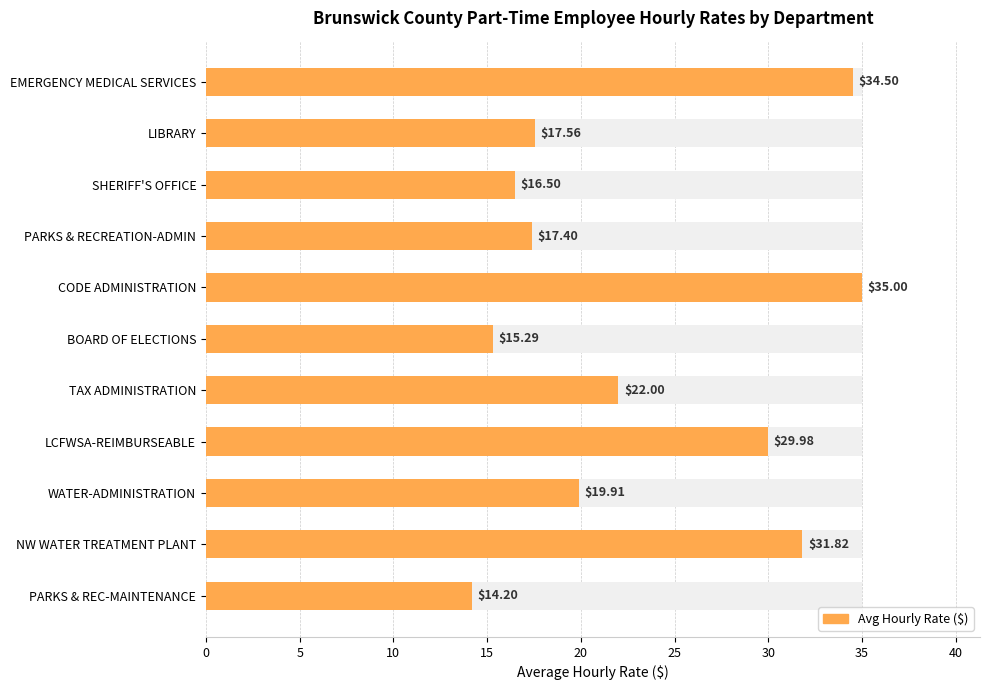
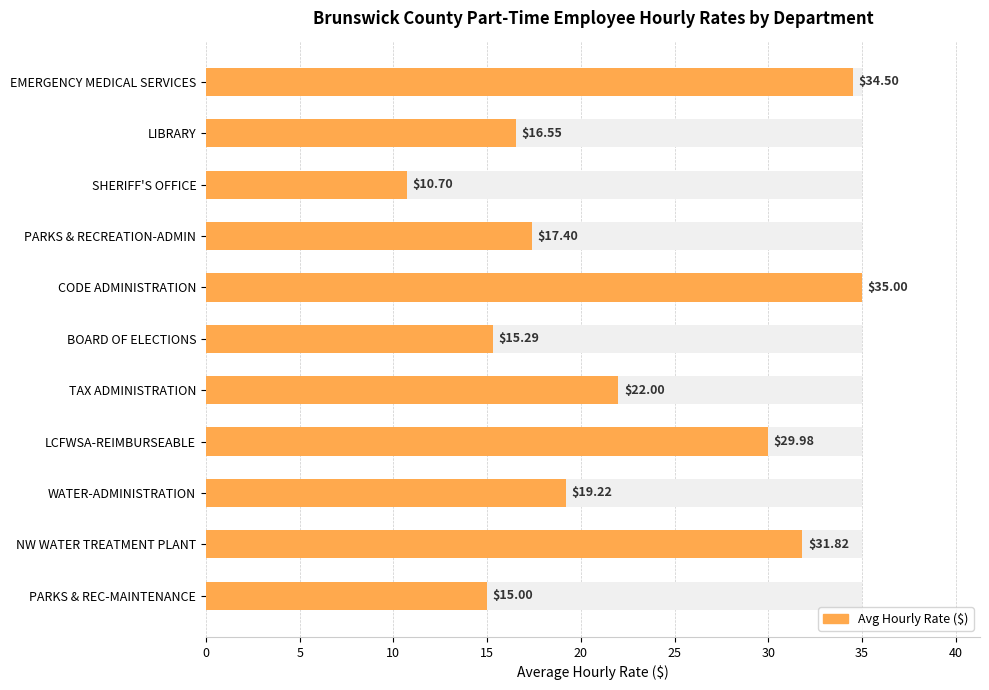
Avg Hourly Rate ($), LIBRARY: $17.56 -> $16.55
Avg Hourly Rate ($), SHERIFF'S OFFICE: $16.50 -> $10.70
Avg Hourly Rate ($), WATER-ADMINISTRATION: $19.91 -> $19.22
Avg Hourly Rate ($), PARKS & REC-MAINTENANCE: $14.20 -> $15.00
